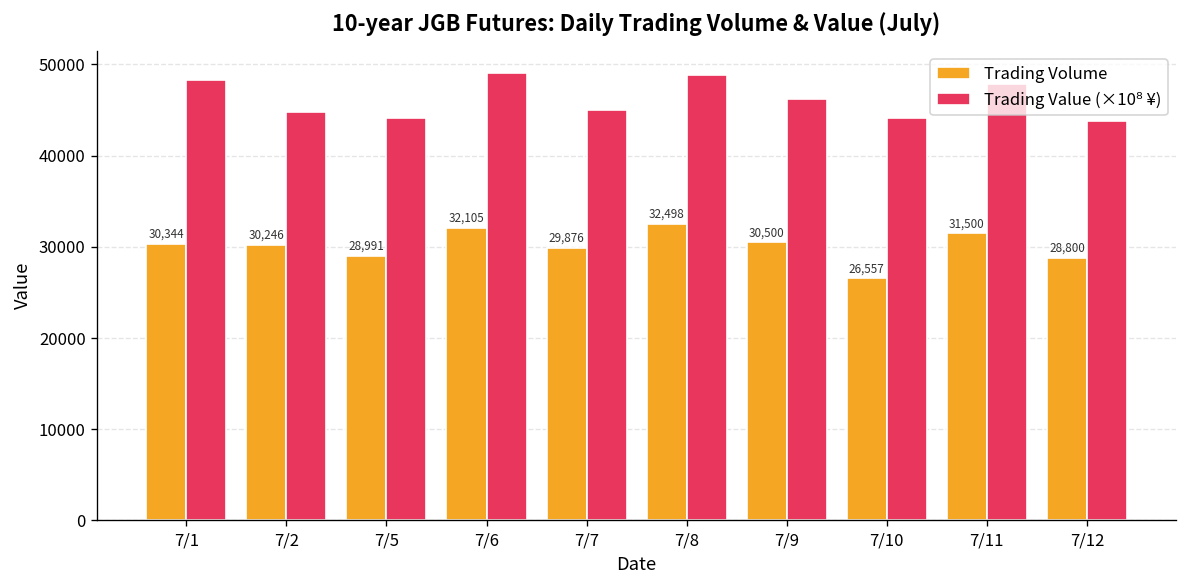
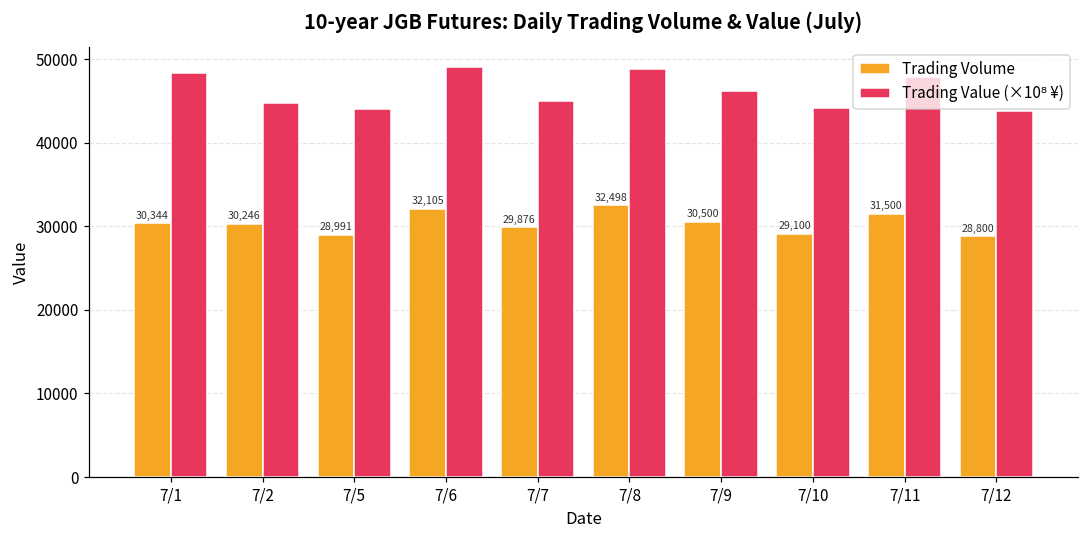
Trading Volume, 7/10: 26,557 -> 29,100
